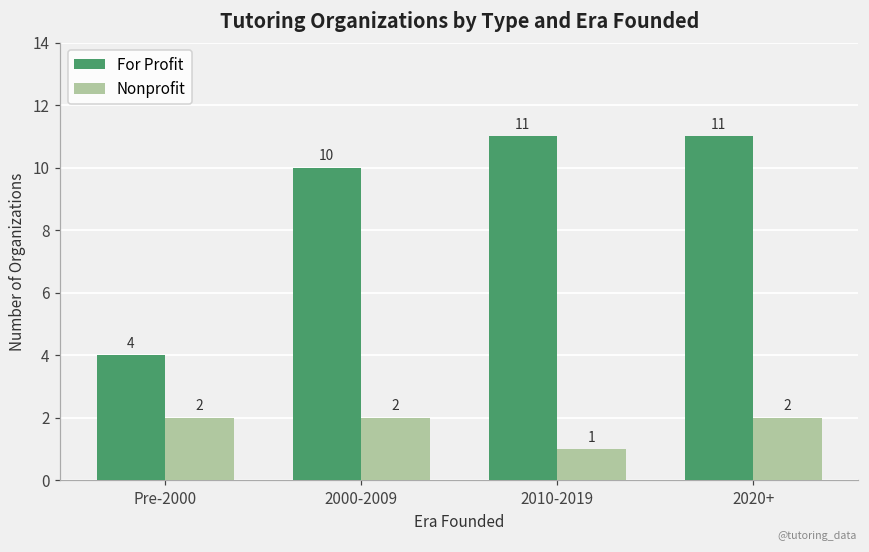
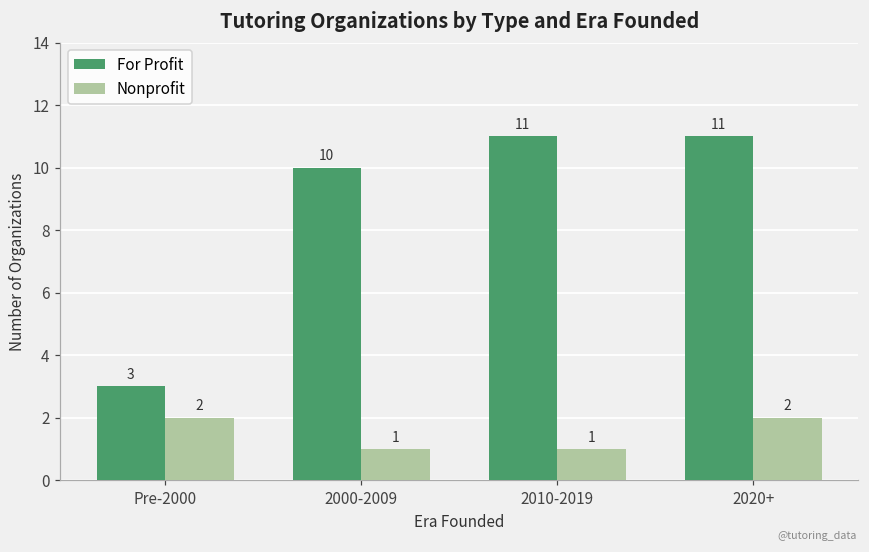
For Profit, Pre-2000: 4 -> 3
Nonprofit, 2000-2009: 2 -> 1
